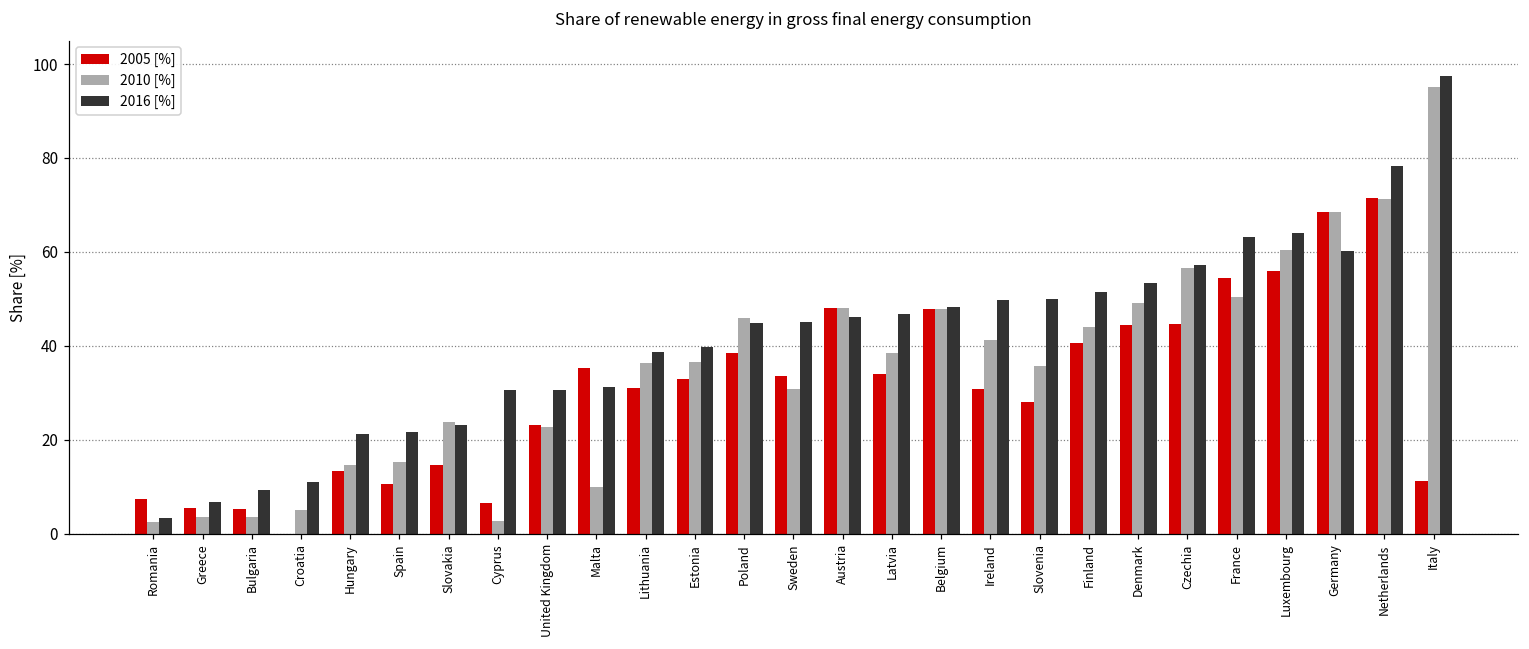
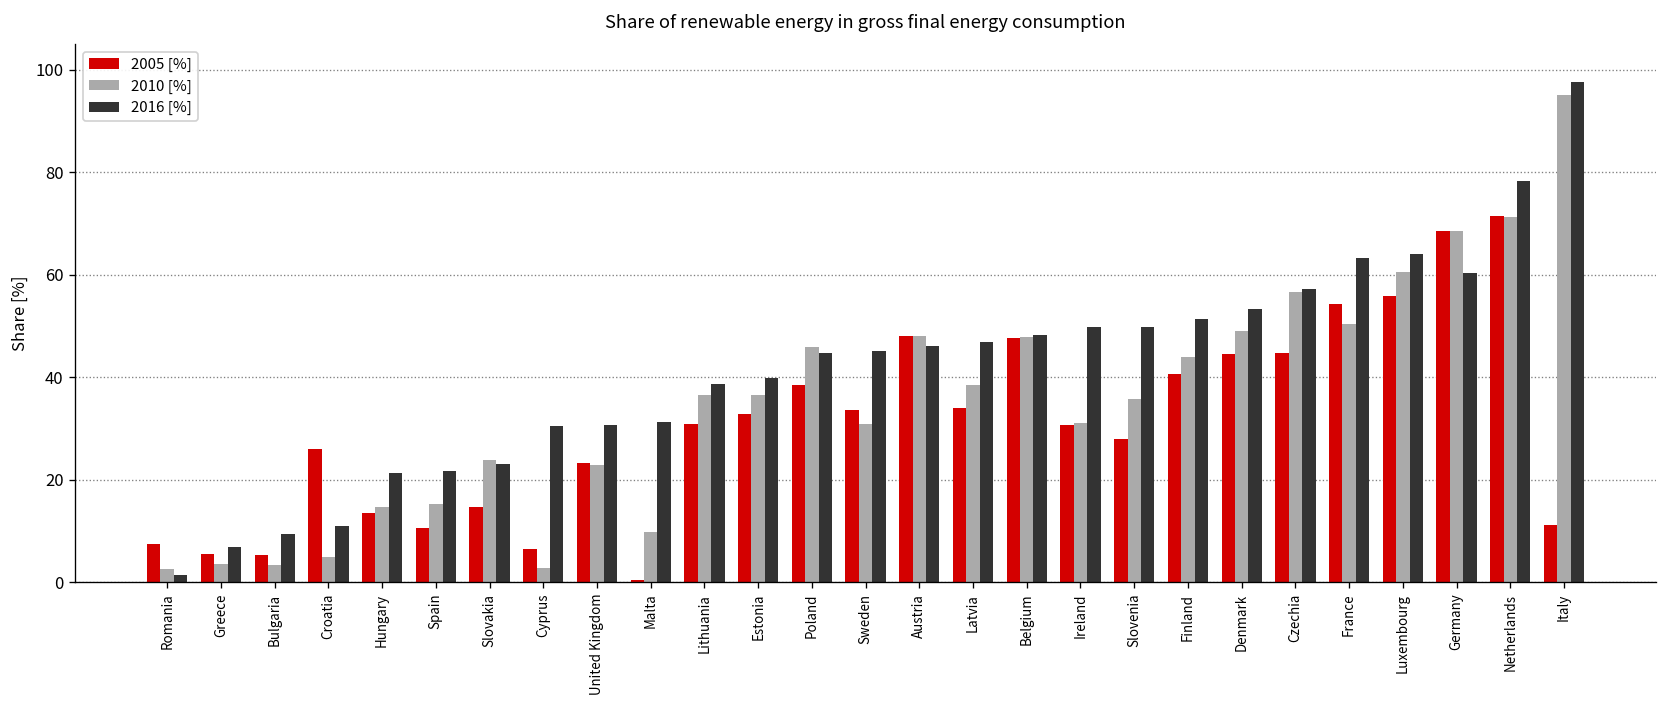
2016 [%], Romania: 3 -> 1
2005 [%], Croatia: 0 -> 26
2005 [%], Malta: 35 -> 0
2010 [%], Ireland: 41 -> 31
